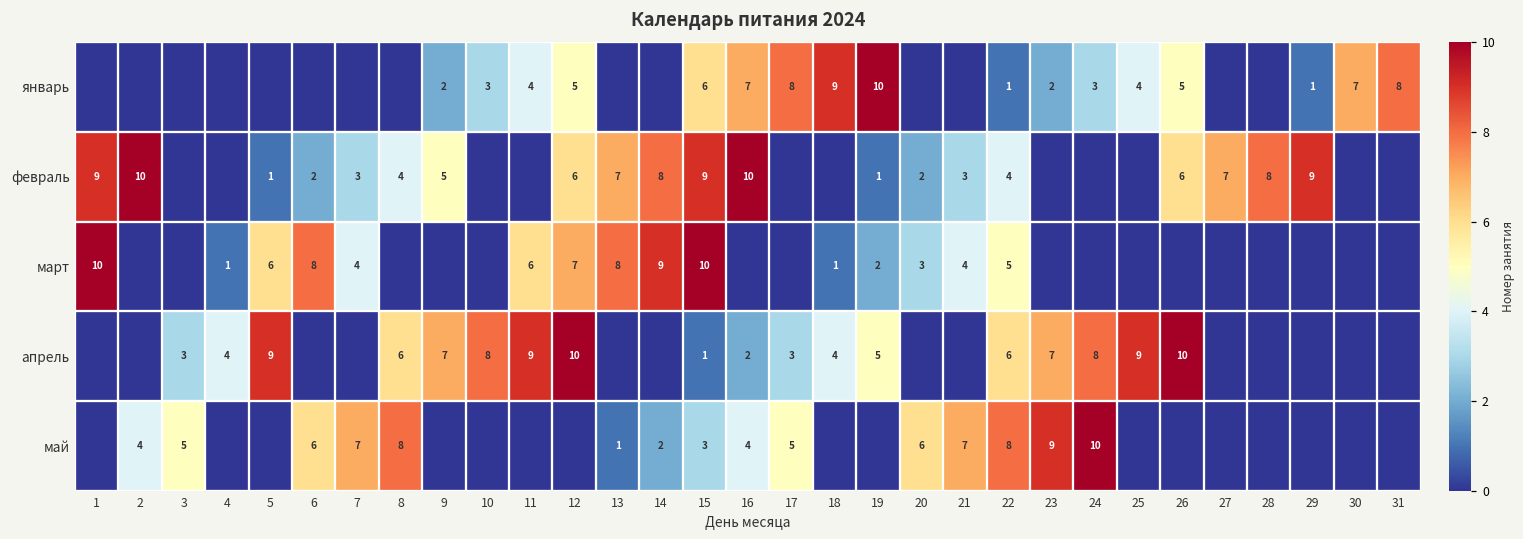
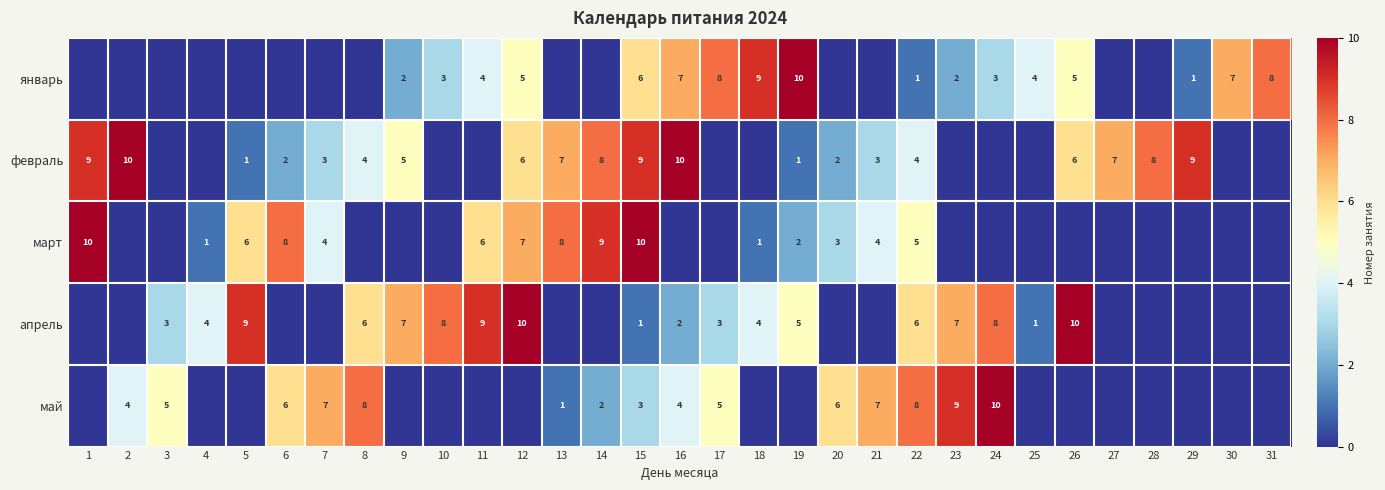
апрель, 25: 9 -> 1
